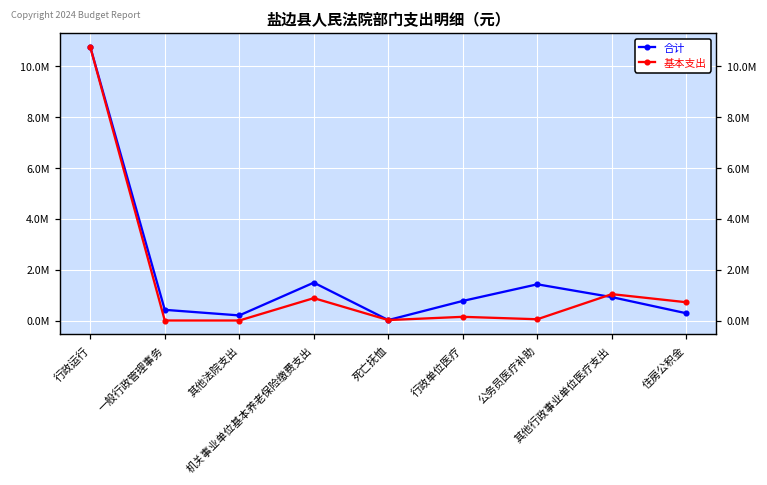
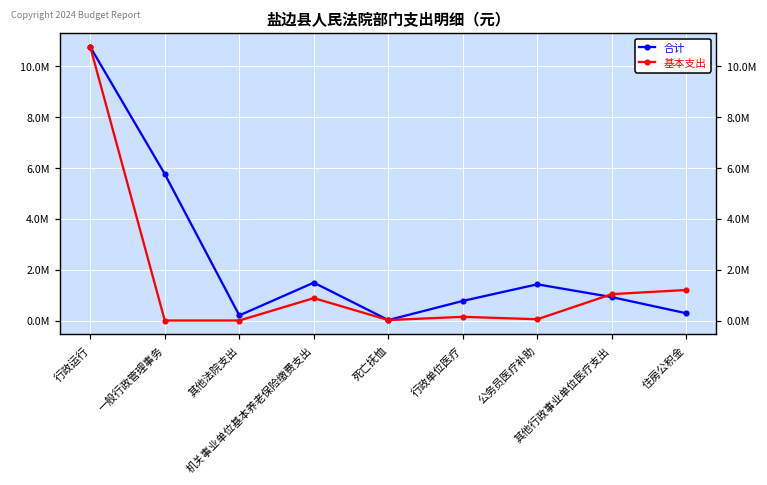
合计, 一般行政管理事务: 400000 -> 5800000
基本支出, 住房公积金: 700000 -> 1200000
